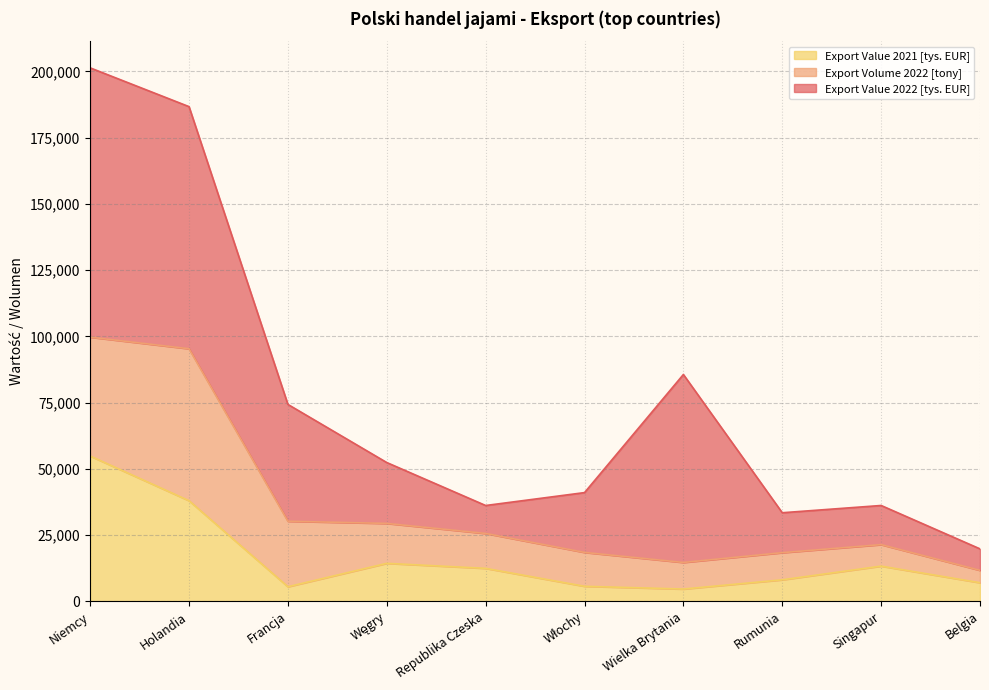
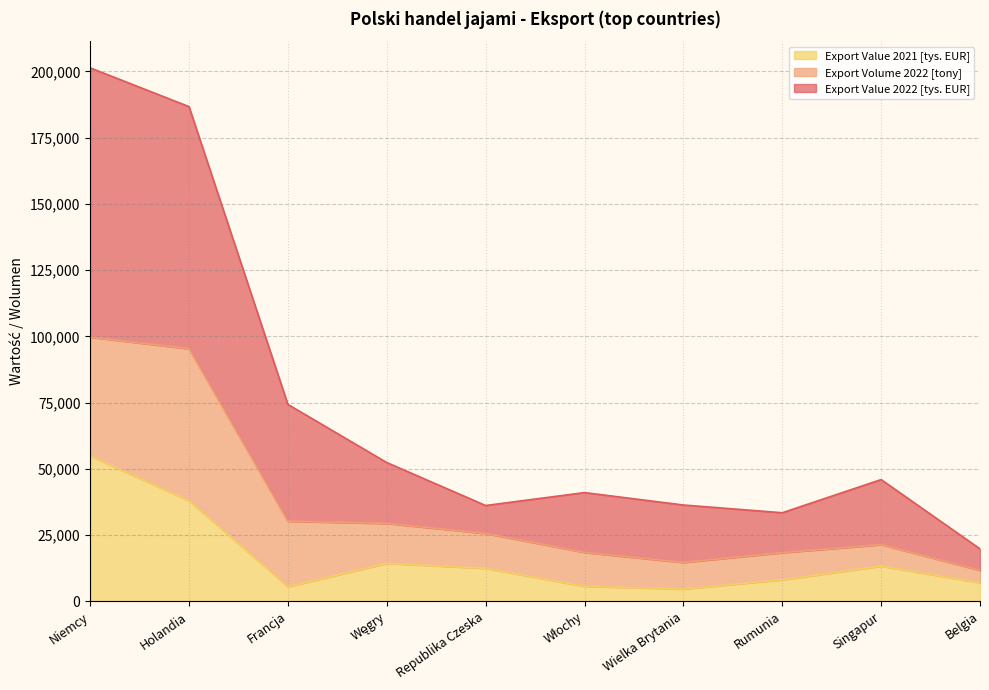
Export Value 2022 [tys. EUR], Wielka Brytania: 71,000 -> 22,000
Export Value 2022 [tys. EUR], Singapur: 15,000 -> 25,000
